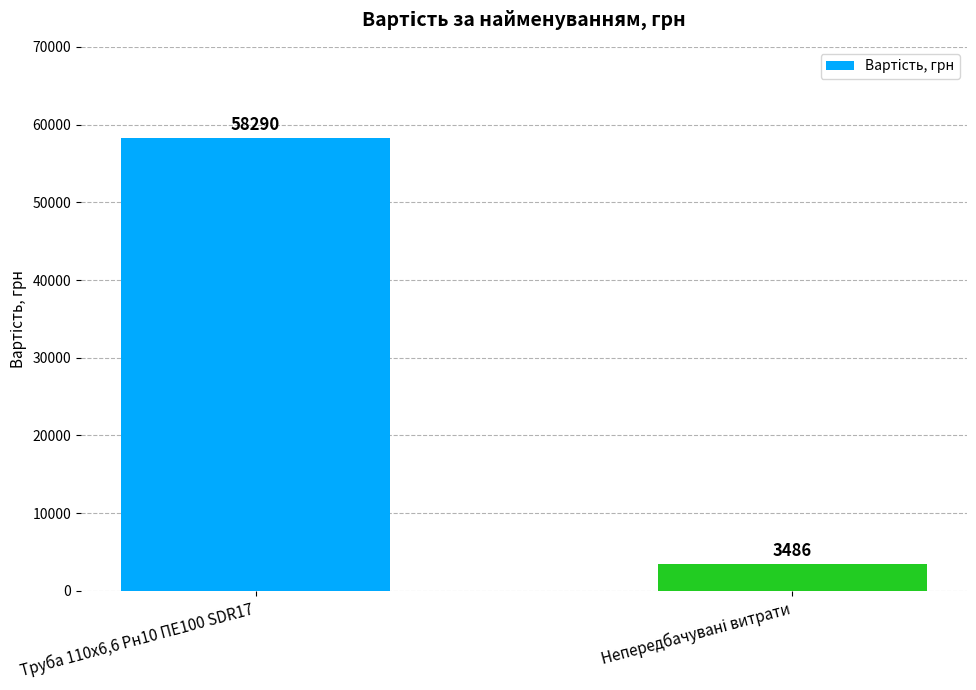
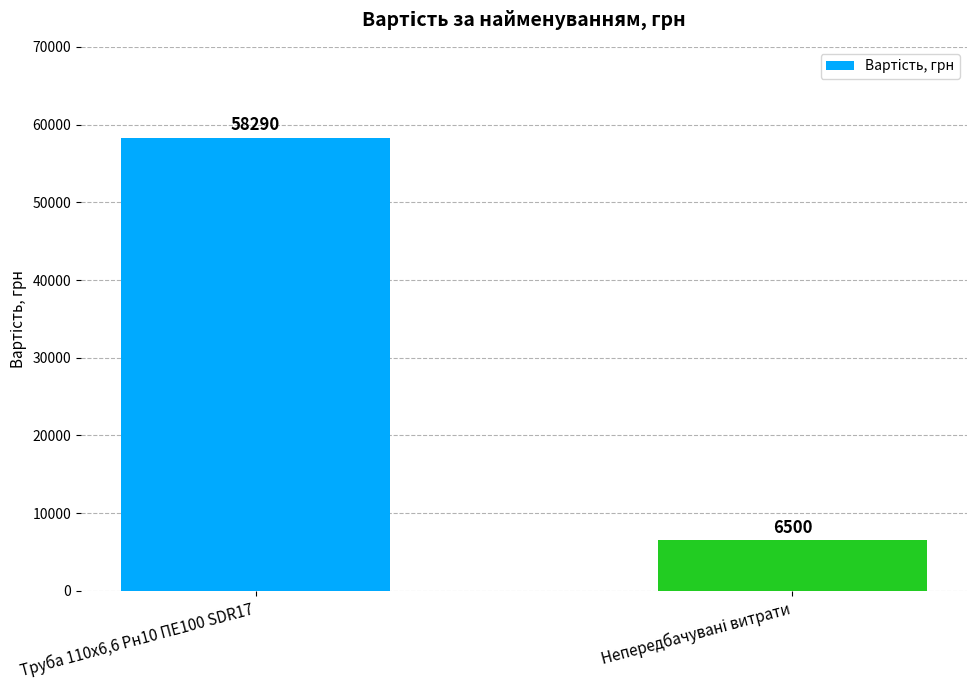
Непередбачувані витрати: 3486 -> 6500
